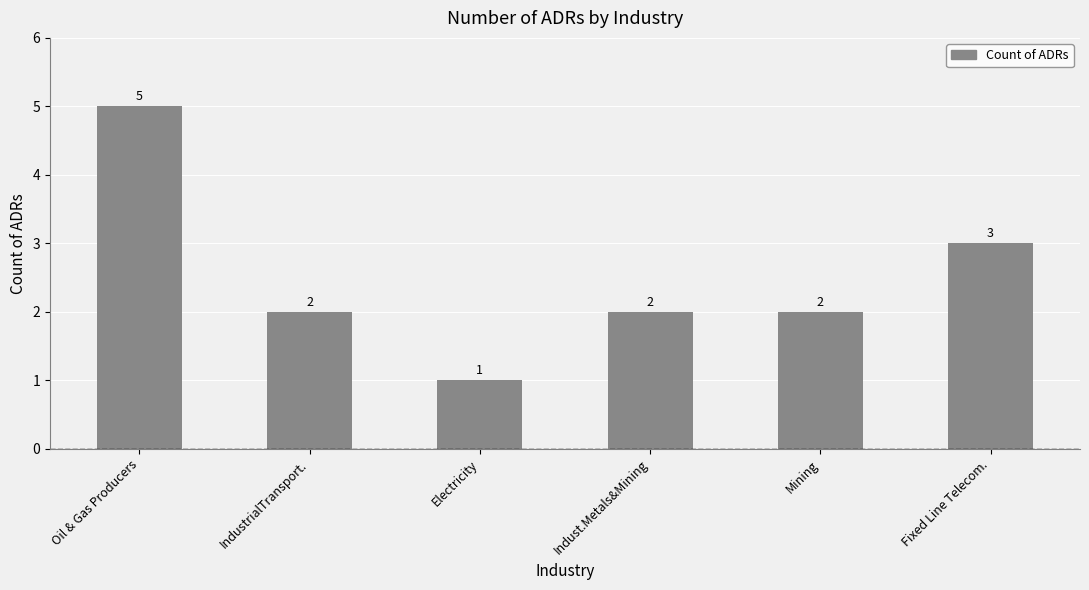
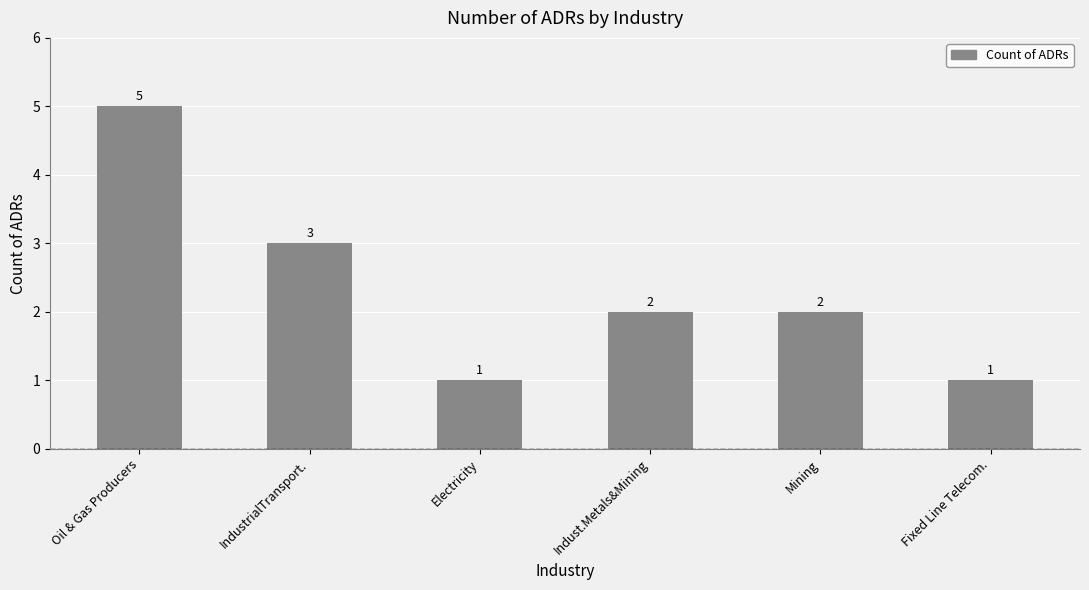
IndustrialTransport.: 2 -> 3
Fixed Line Telecom.: 3 -> 1
